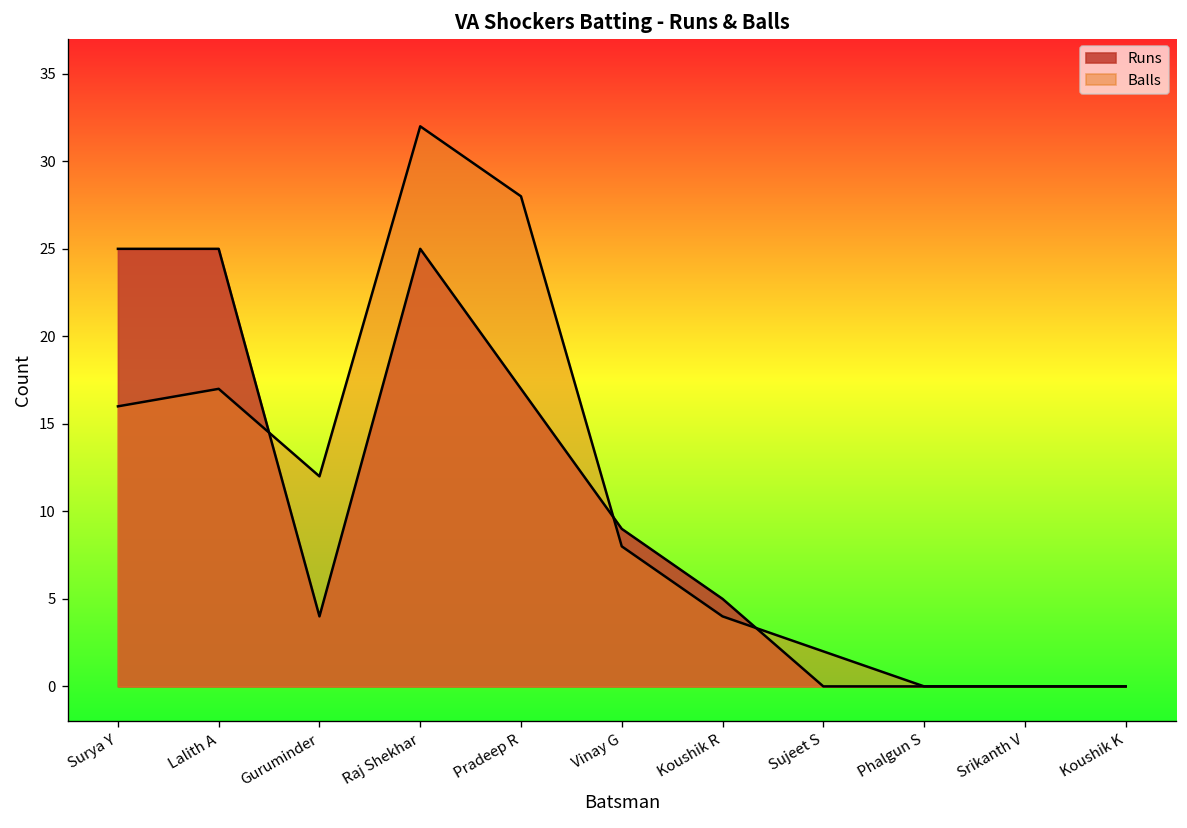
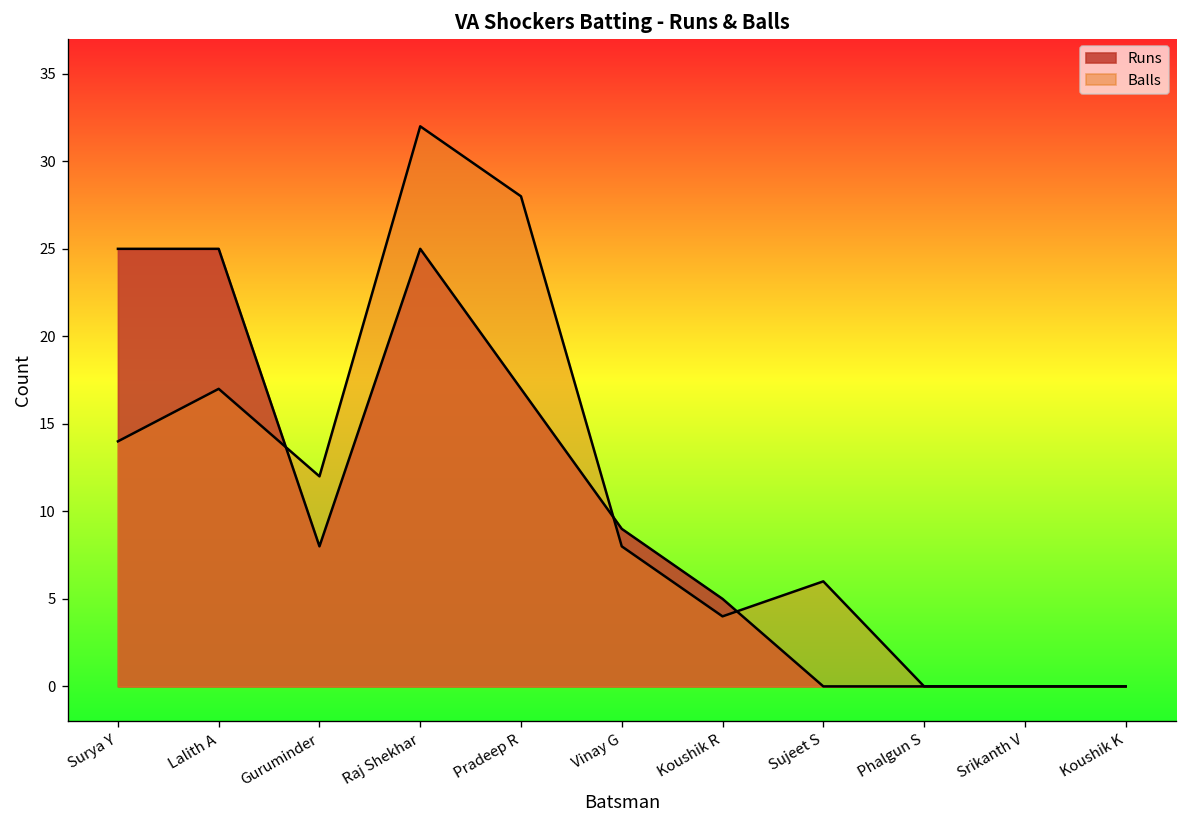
Balls, Surya Y: 16 -> 14
Runs, Guruminder: 4 -> 8
Balls, Sujeet S: 2 -> 6
